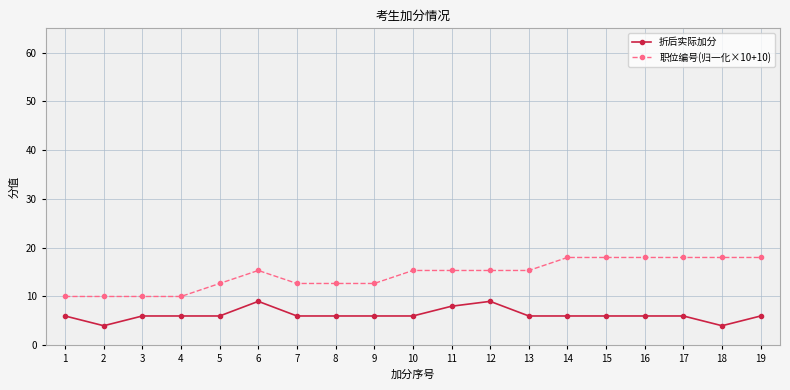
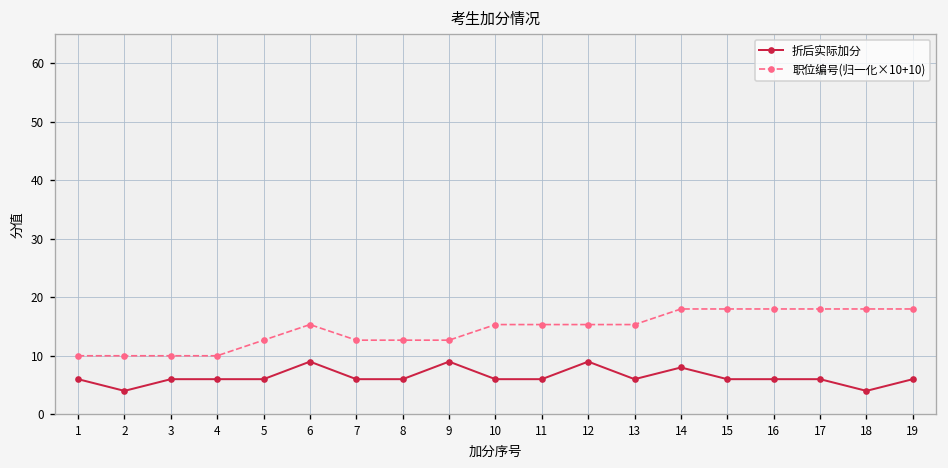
折后实际加分, 9: 6 -> 9
折后实际加分, 11: 8 -> 6
折后实际加分, 14: 6 -> 8
